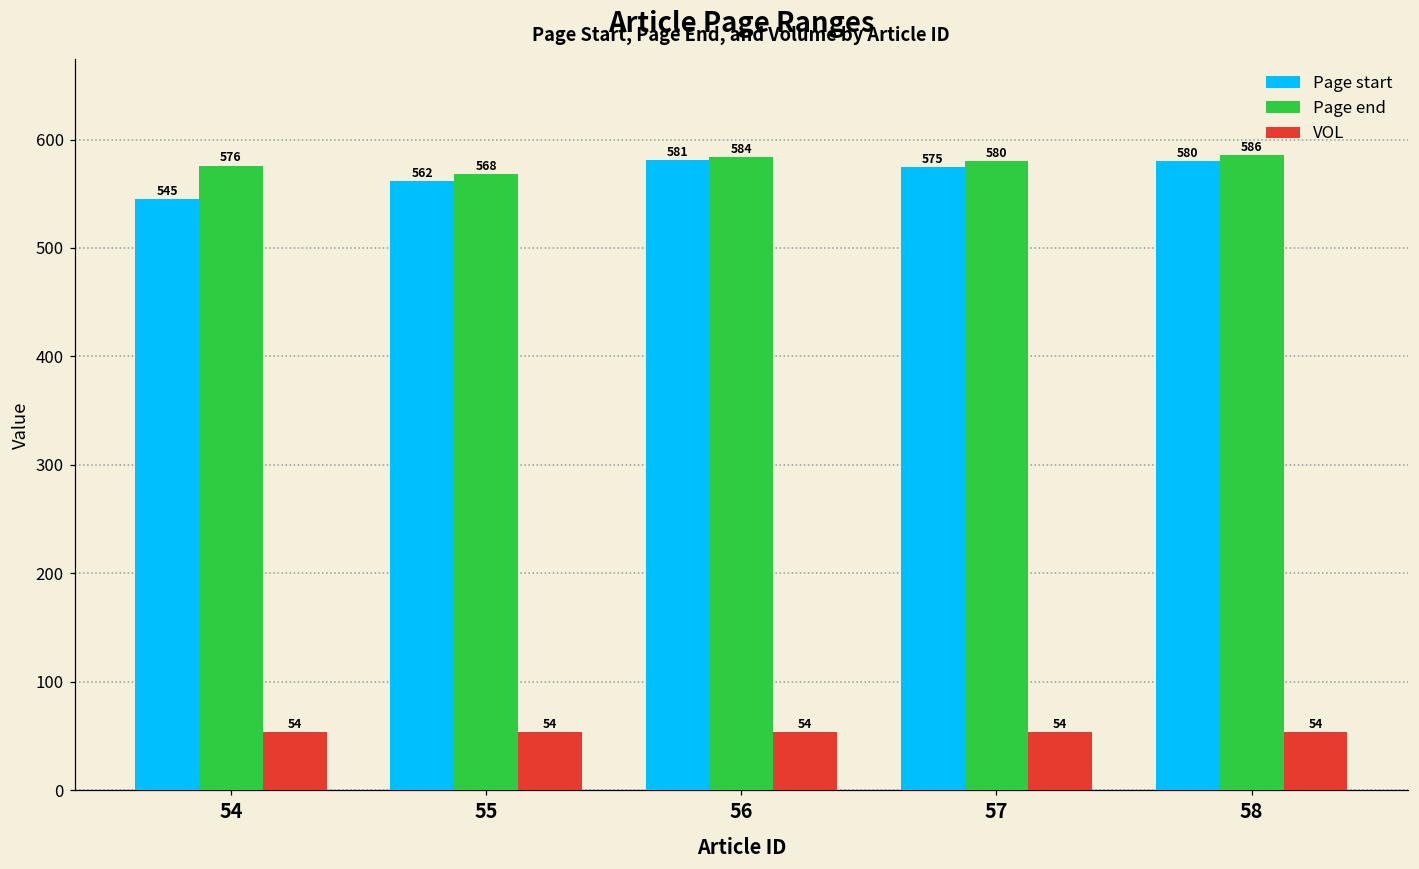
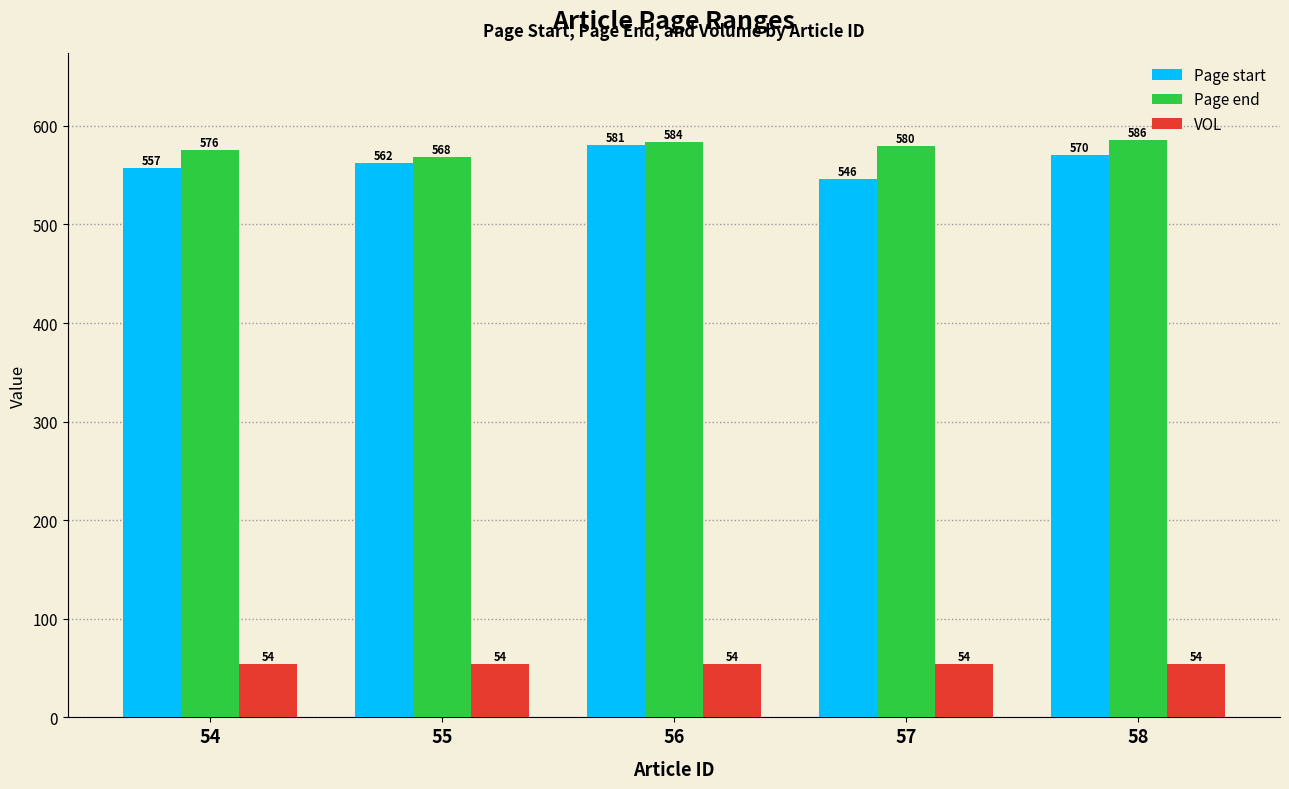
Page start, 54: 545 -> 557
Page start, 57: 575 -> 546
Page start, 58: 580 -> 570
